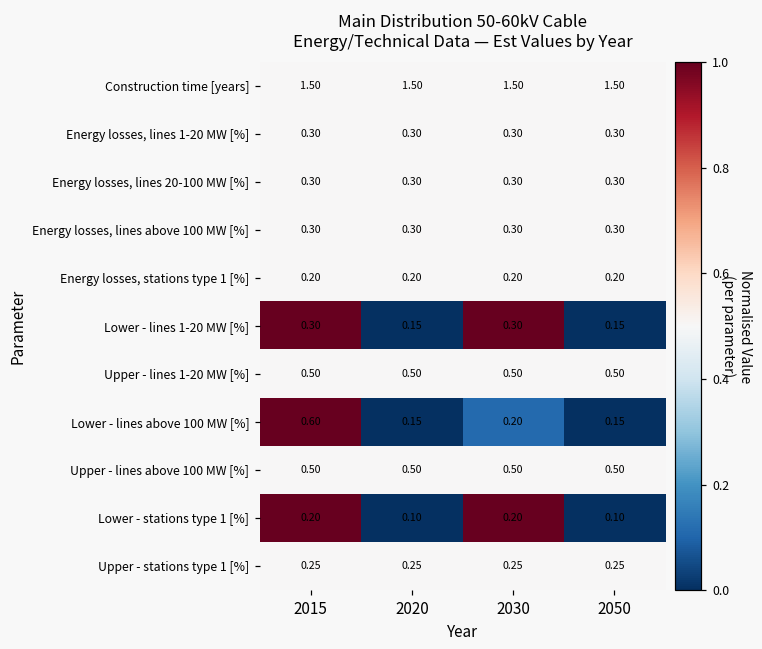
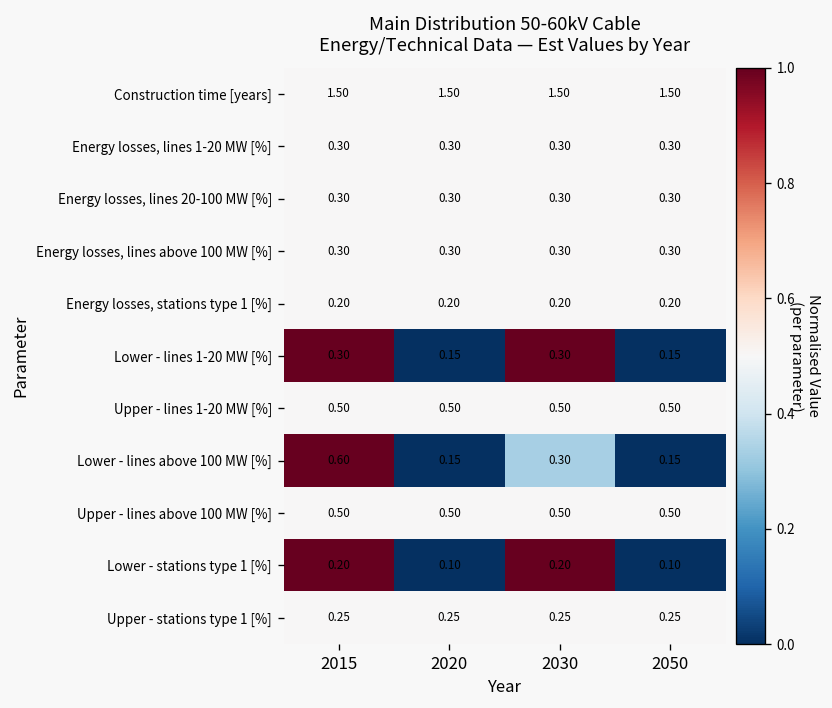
Lower - lines above 100 MW [%], 2030: 0.20 -> 0.30
